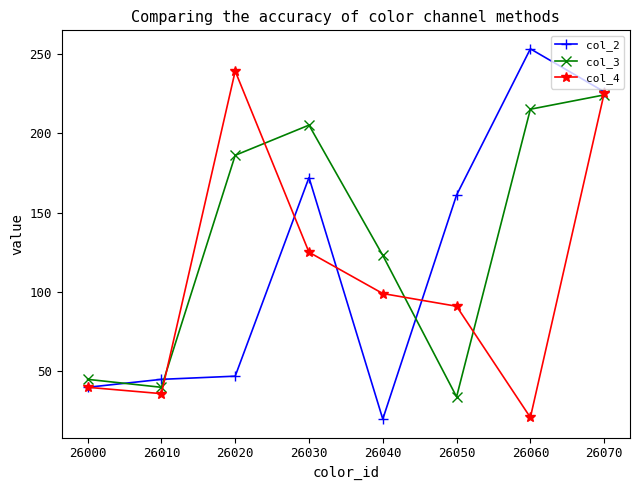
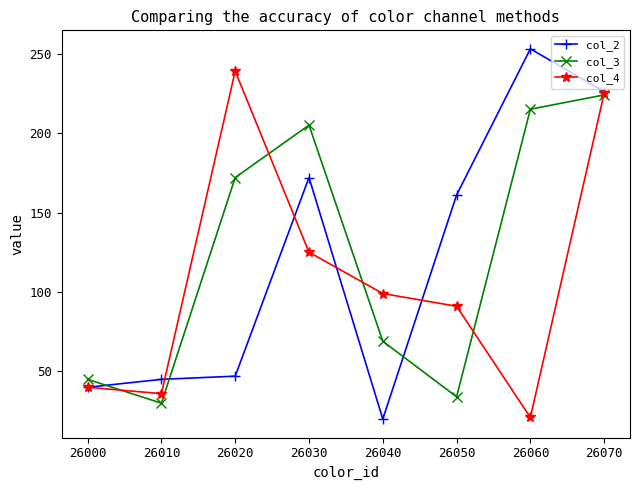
col_3, 26010: 40 -> 30
col_3, 26020: 186 -> 172
col_3, 26040: 123 -> 69
